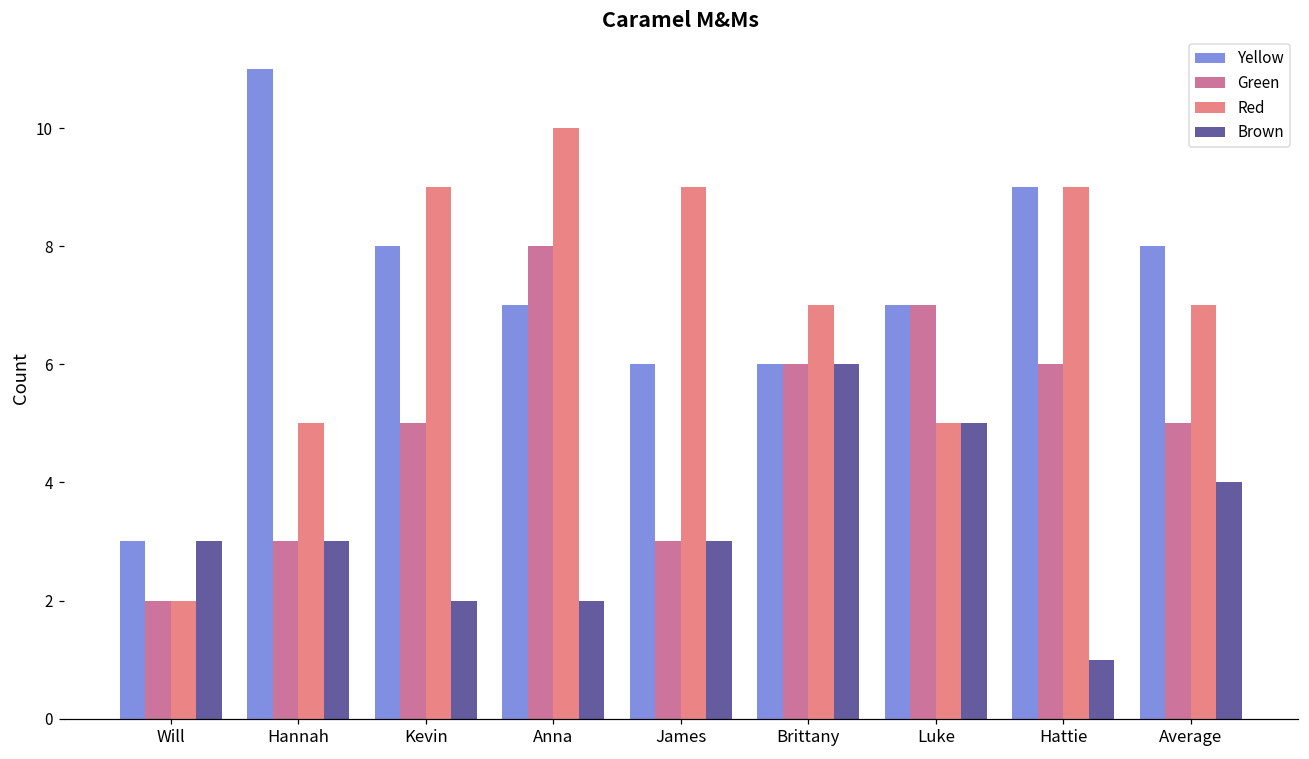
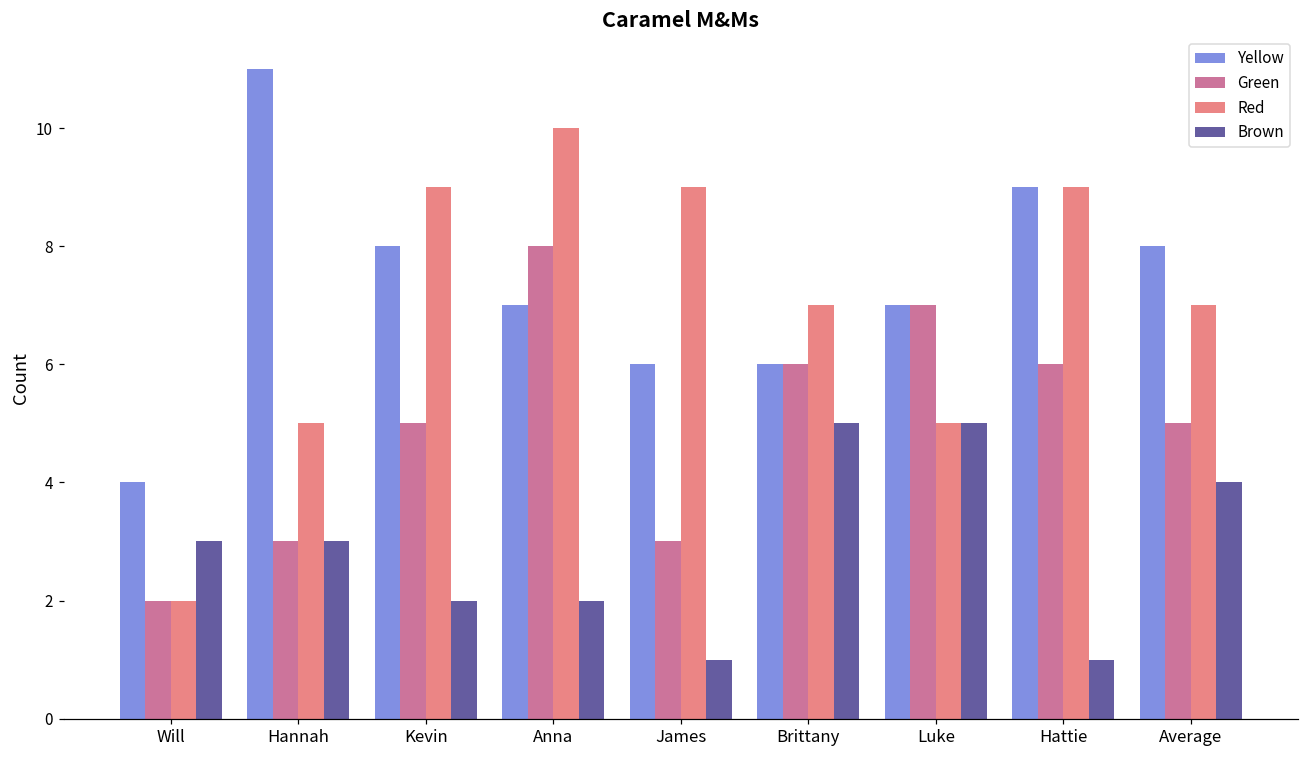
Yellow, Will: 3 -> 4
Brown, James: 3 -> 1
Brown, Brittany: 6 -> 5
